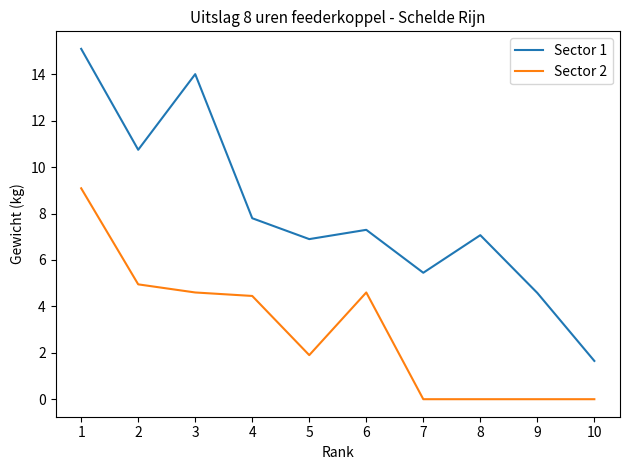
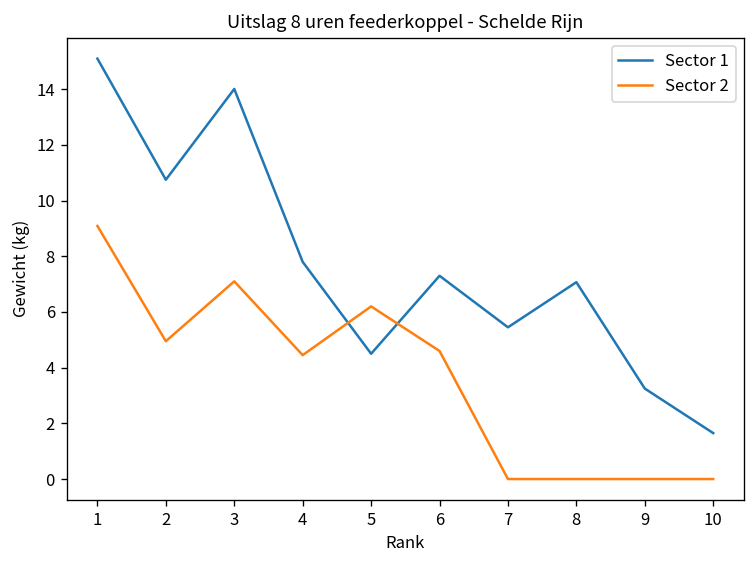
Sector 2, 3: 4.6 -> 7.1
Sector 1, 5: 6.9 -> 4.5
Sector 2, 5: 1.9 -> 6.2
Sector 1, 9: 4.6 -> 3.3
